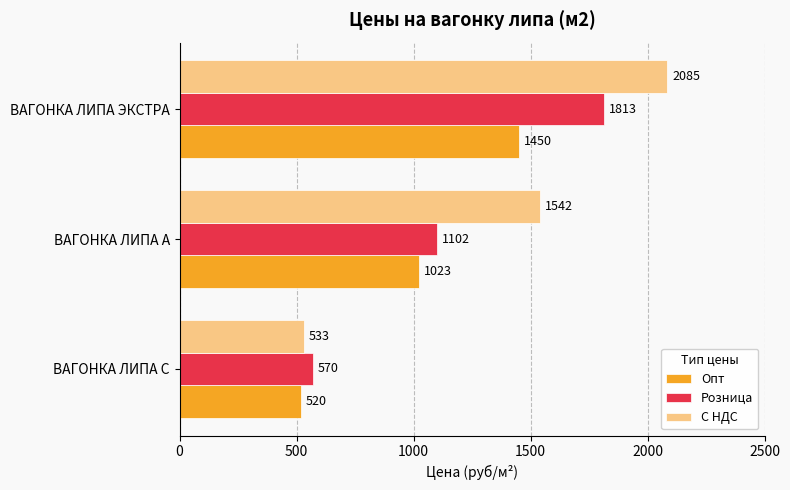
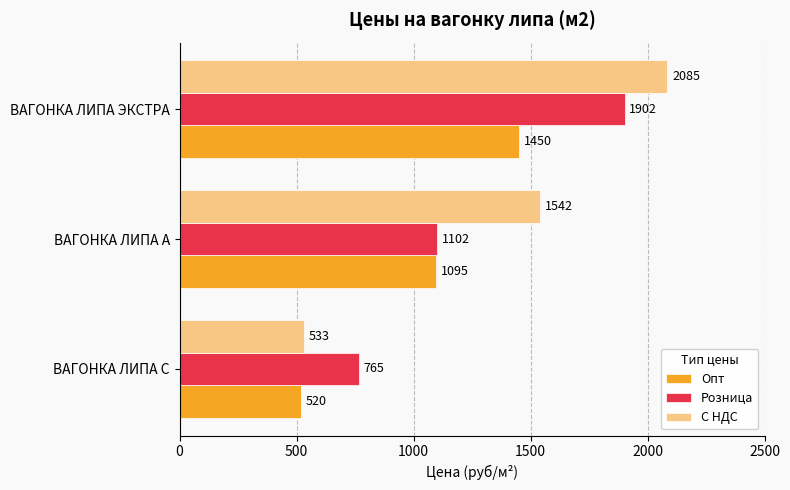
Розница, ВАГОНКА ЛИПА ЭКСТРА: 1813 -> 1902
Опт, ВАГОНКА ЛИПА А: 1023 -> 1095
Розница, ВАГОНКА ЛИПА С: 570 -> 765
